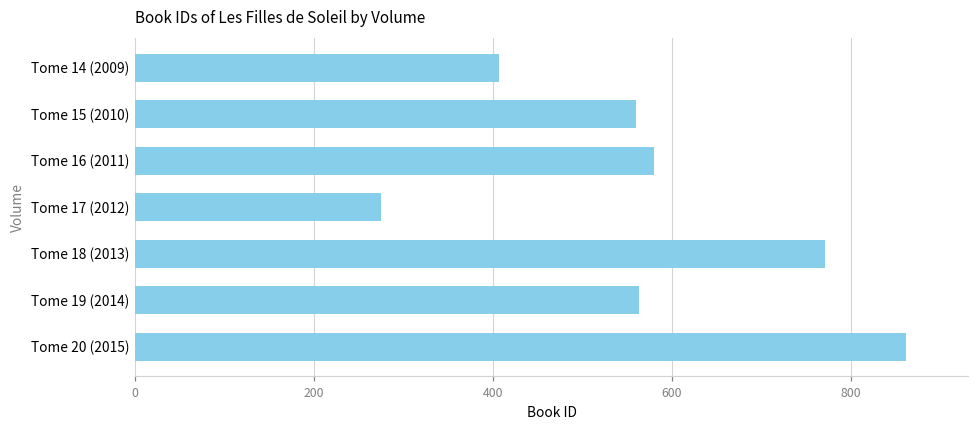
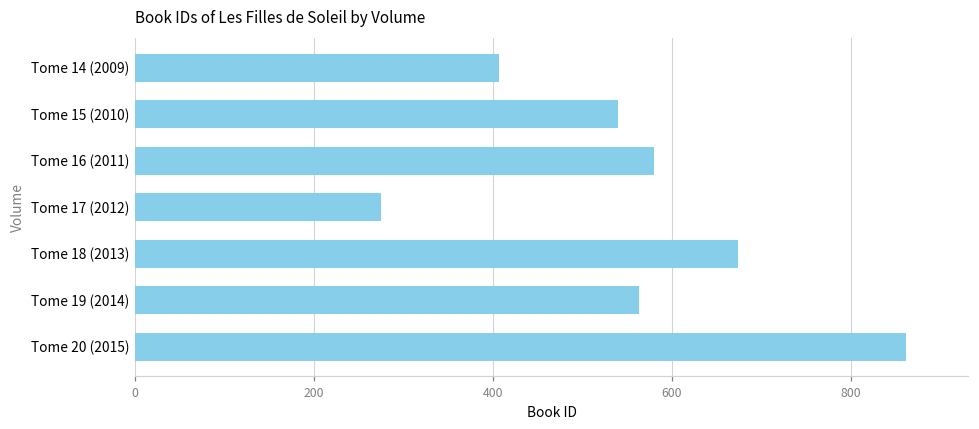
Tome 15 (2010): 560 -> 540
Tome 18 (2013): 770 -> 670
